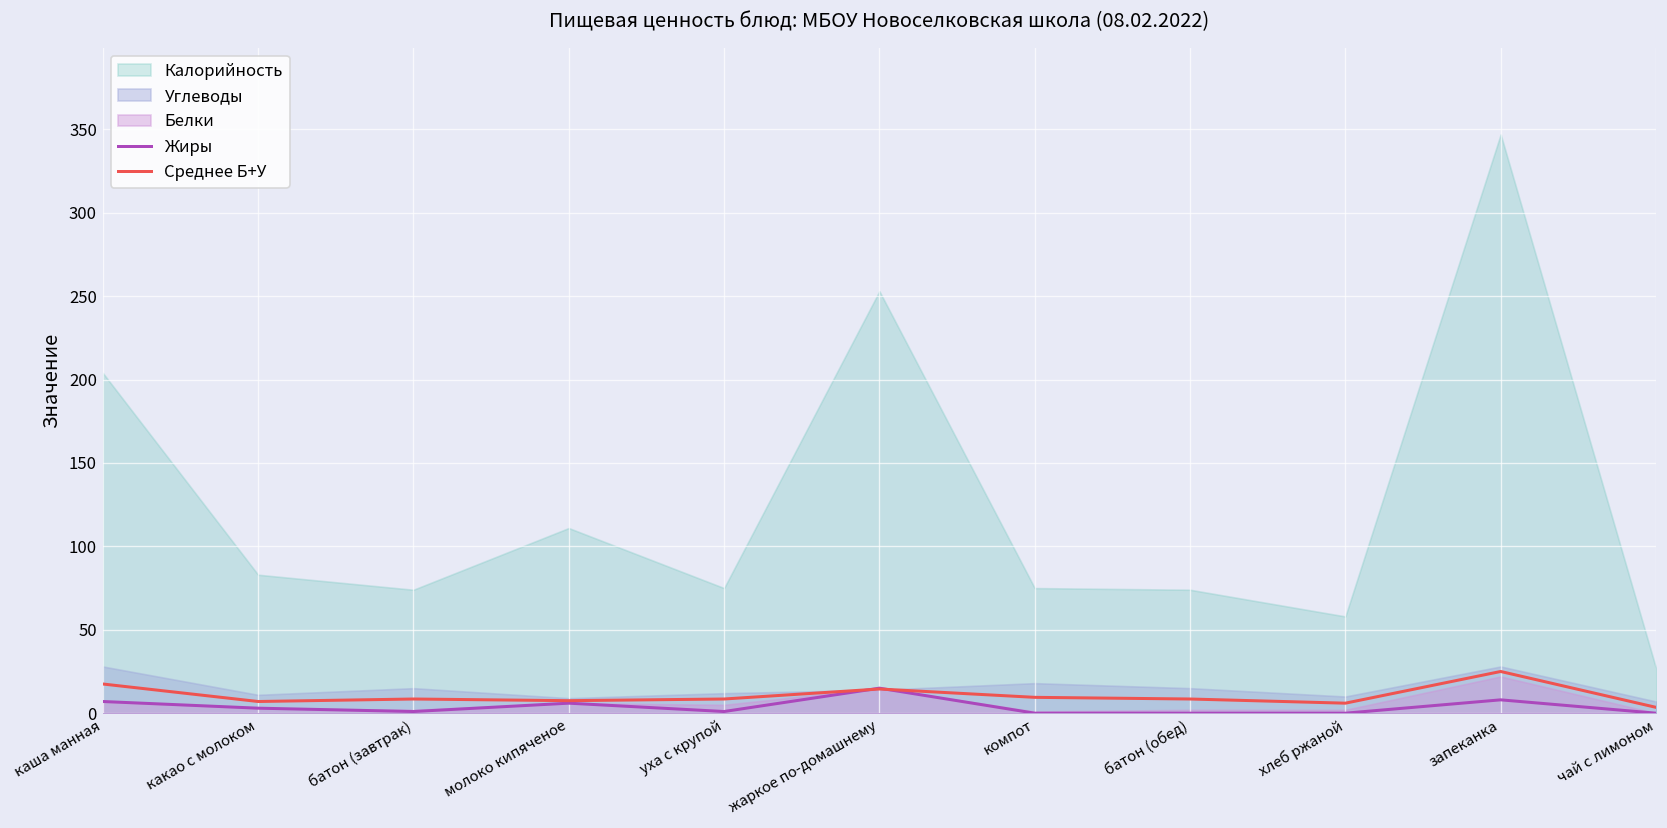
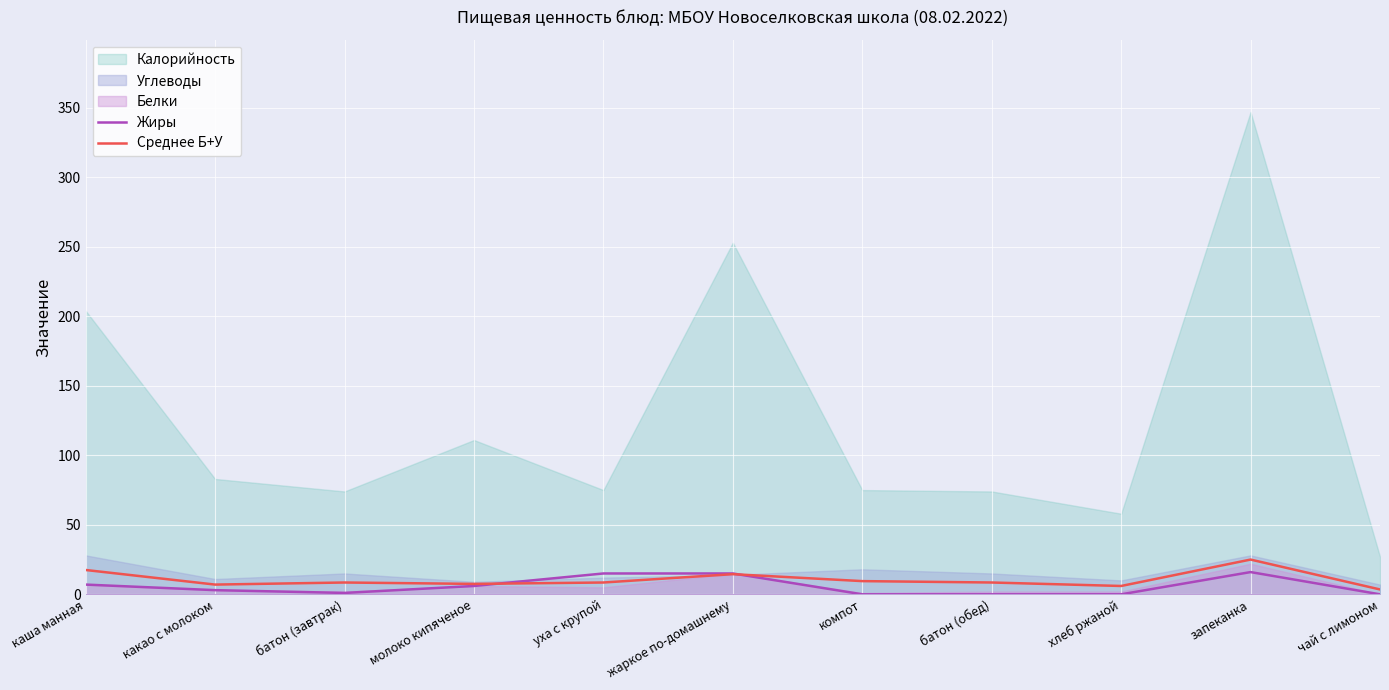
Жиры, уха с крупой: 1 -> 15
Жиры, запеканка: 8 -> 16
